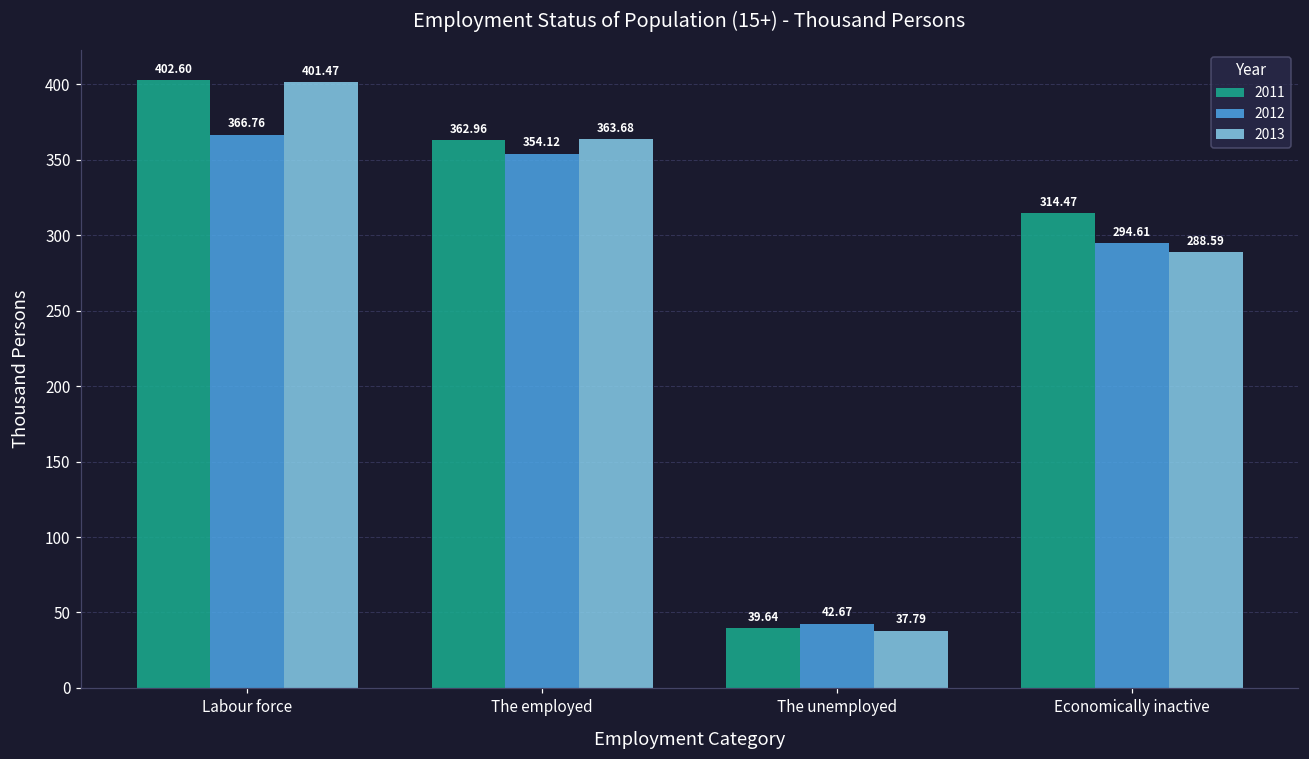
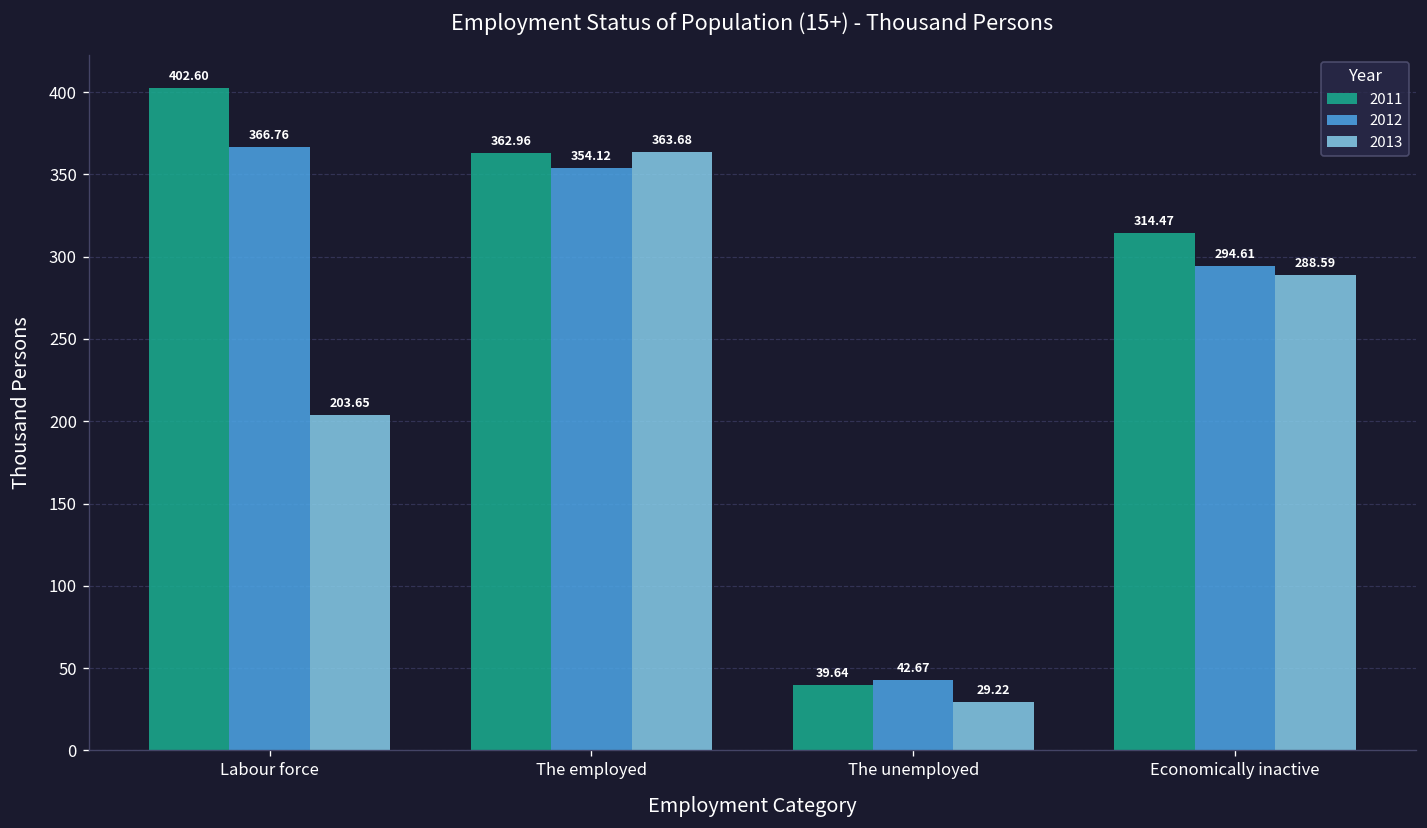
2013, Labour force: 401.47 -> 203.65
2013, The unemployed: 37.79 -> 29.22
